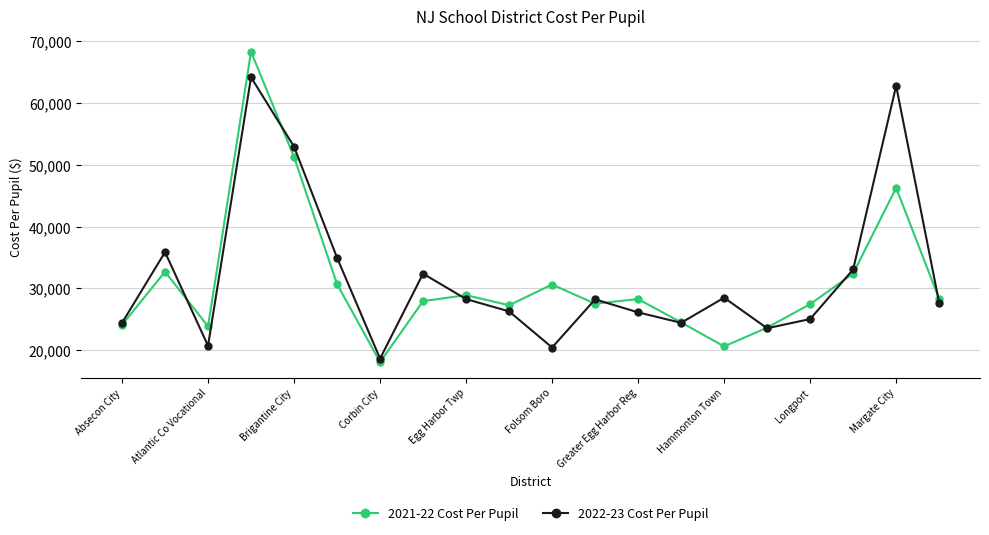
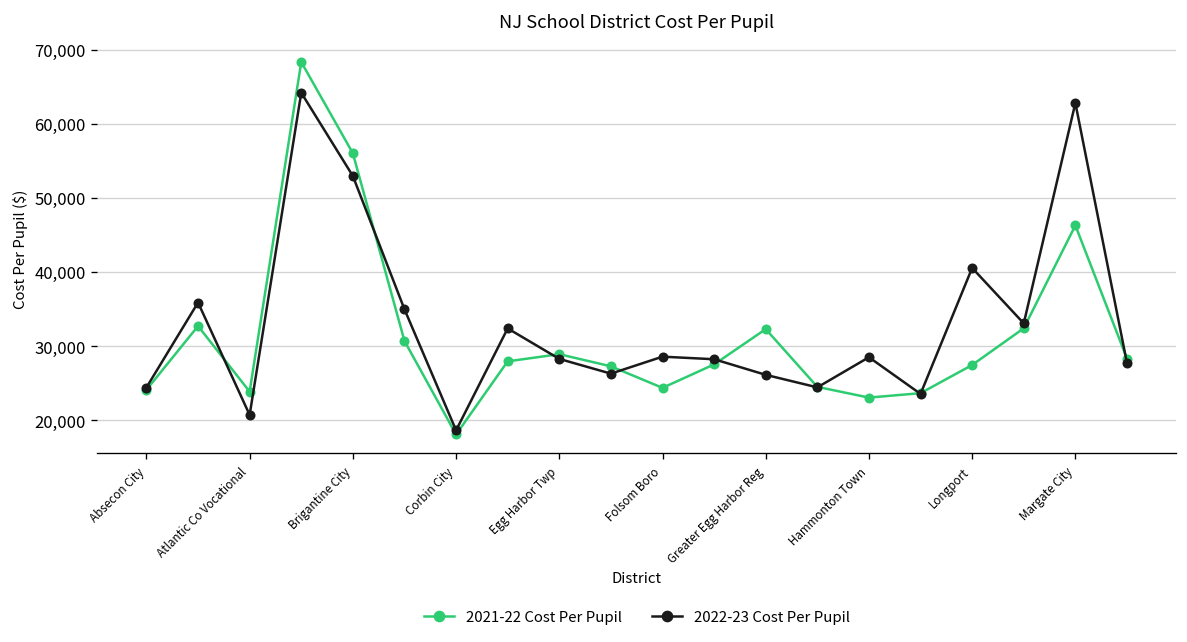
2021-22 Cost Per Pupil, Brigantine City: 51,000 -> 56,000
2021-22 Cost Per Pupil, Folsom Boro: 31,000 -> 24,000
2022-23 Cost Per Pupil, Folsom Boro: 20,000 -> 29,000
2021-22 Cost Per Pupil, Greater Egg Harbor Reg: 28,000 -> 32,000
2021-22 Cost Per Pupil, Hammonton Town: 21,000 -> 23,000
2022-23 Cost Per Pupil, Longport: 25,000 -> 41,000
